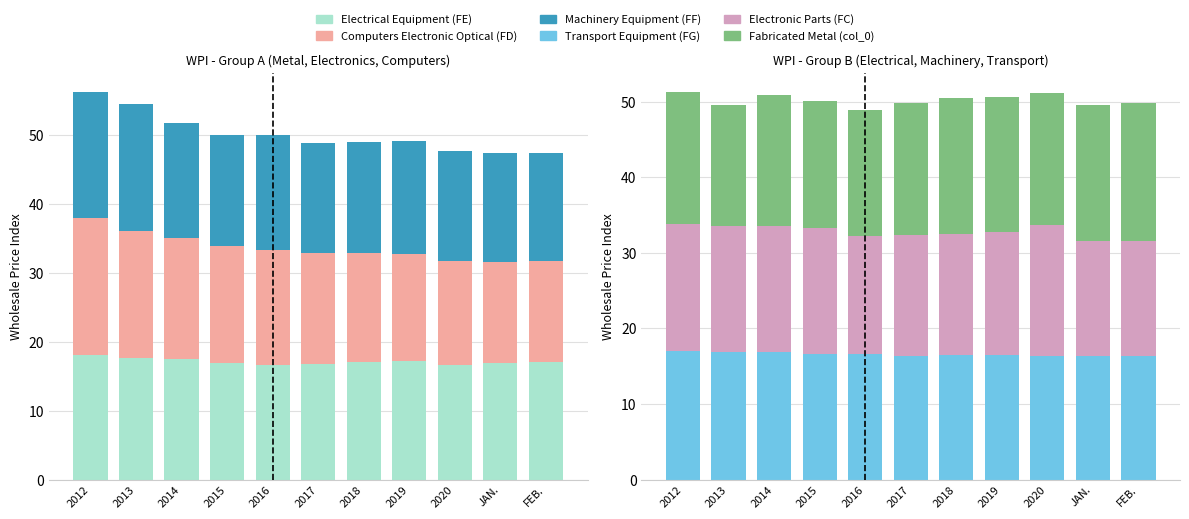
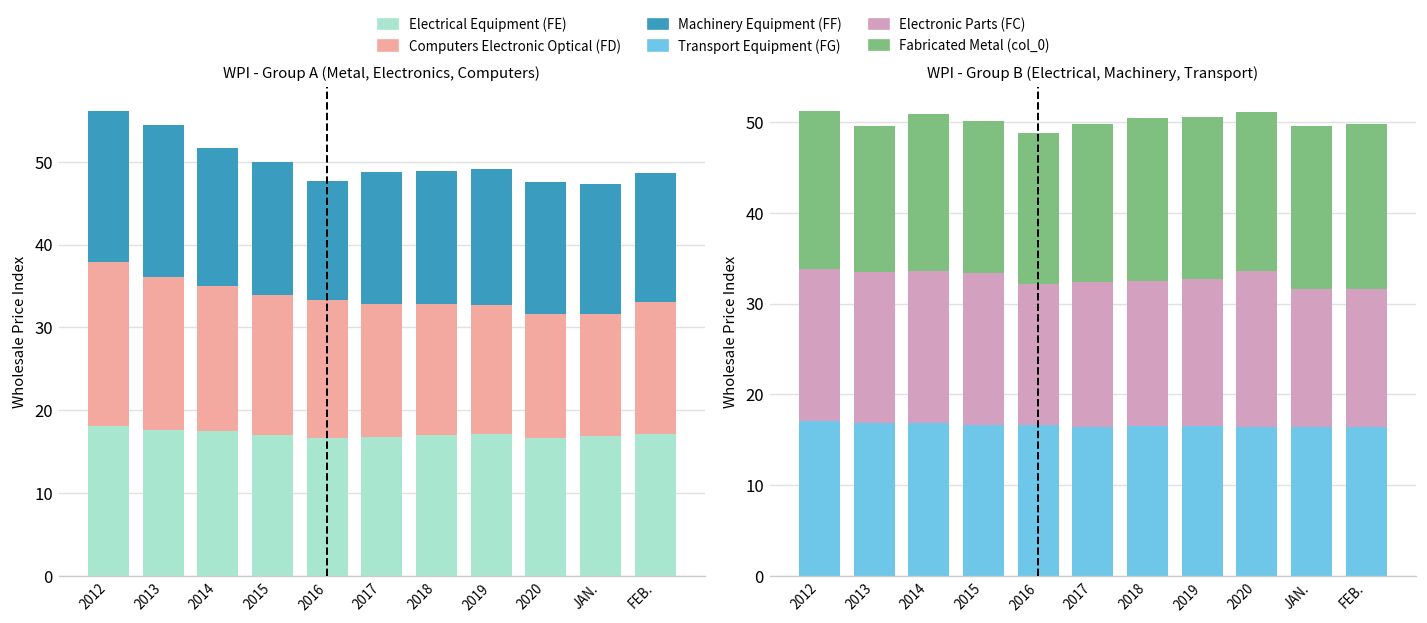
WPI - Group A (Metal, Electronics, Computers), Machinery Equipment (FF), 2016: 17 -> 14
WPI - Group A (Metal, Electronics, Computers), Computers Electronic Optical (FD), FEB.: 15 -> 16
